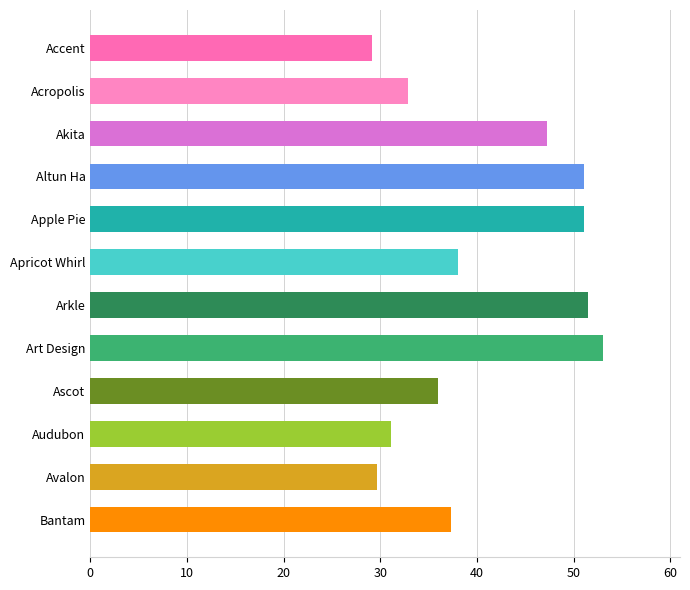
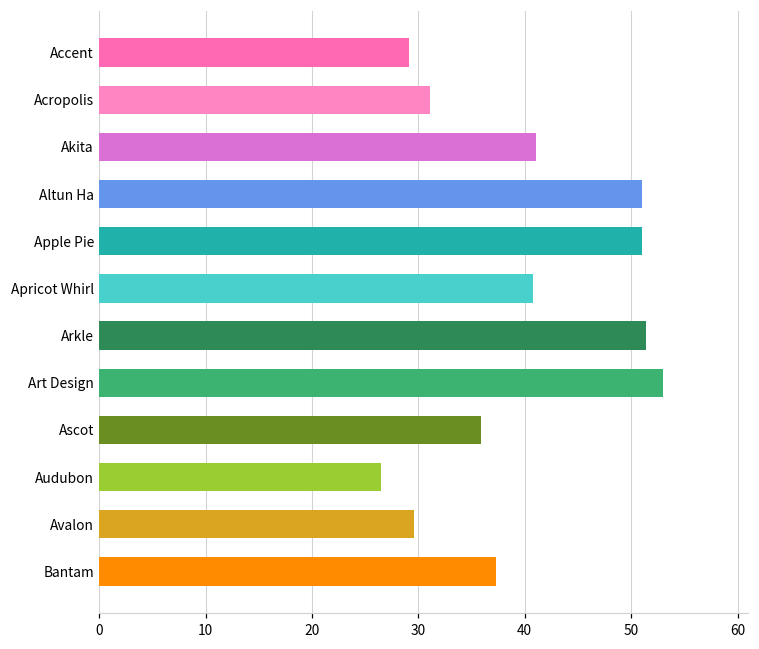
Acropolis: 33 -> 31
Akita: 47 -> 41
Apricot Whirl: 38 -> 41
Audubon: 31 -> 26
